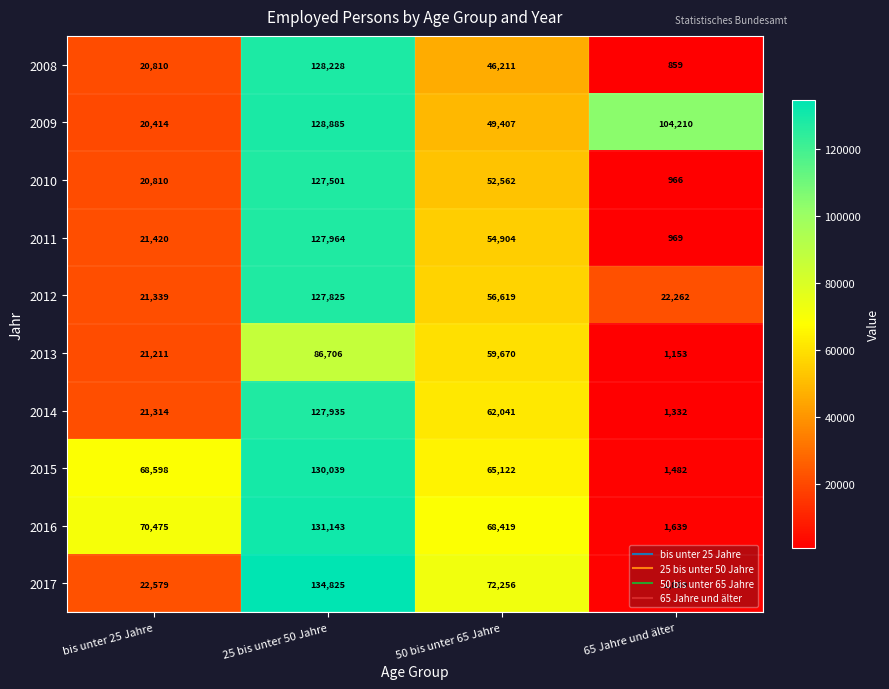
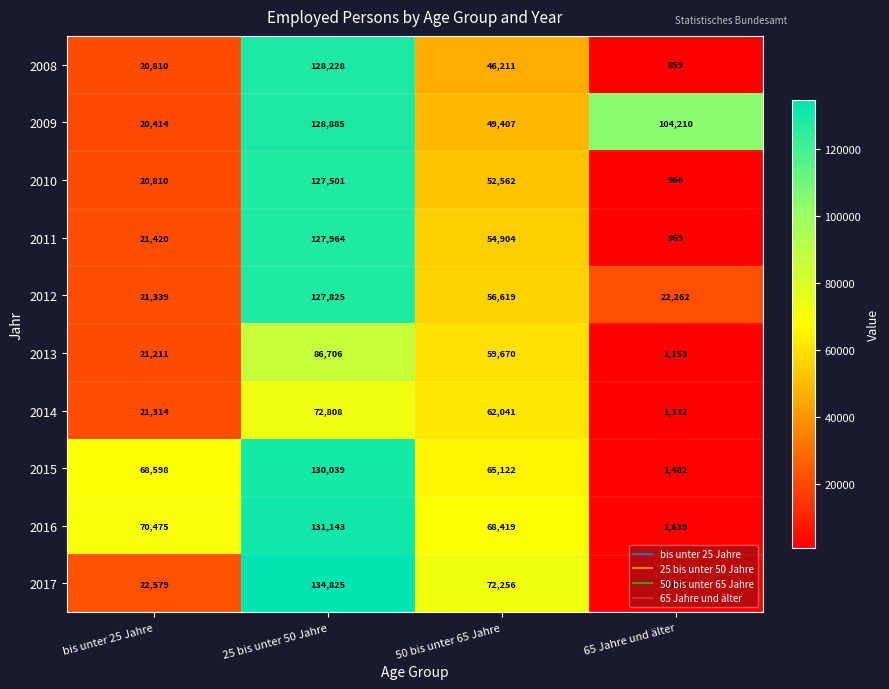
2014, 25 bis unter 50 Jahre: 127,935 -> 72,808
